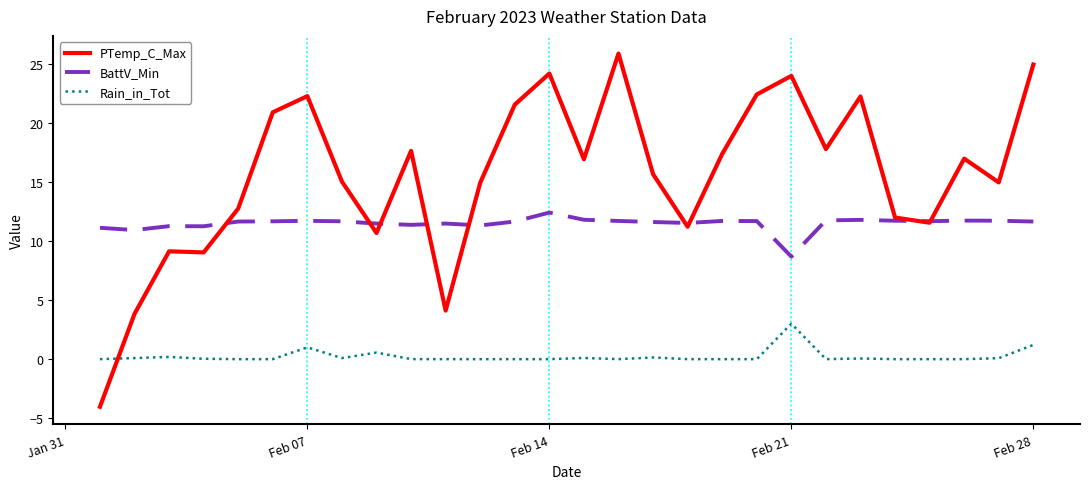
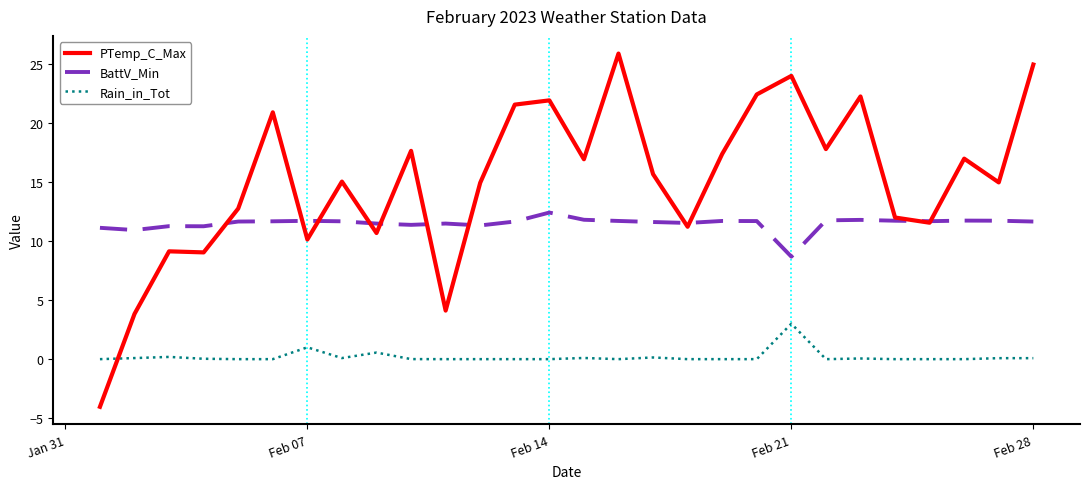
PTemp_C_Max, Feb 07: 22.3 -> 10.1
PTemp_C_Max, Feb 14: 24.2 -> 21.9
Rain_in_Tot, Feb 28: 1.2 -> 0.1
